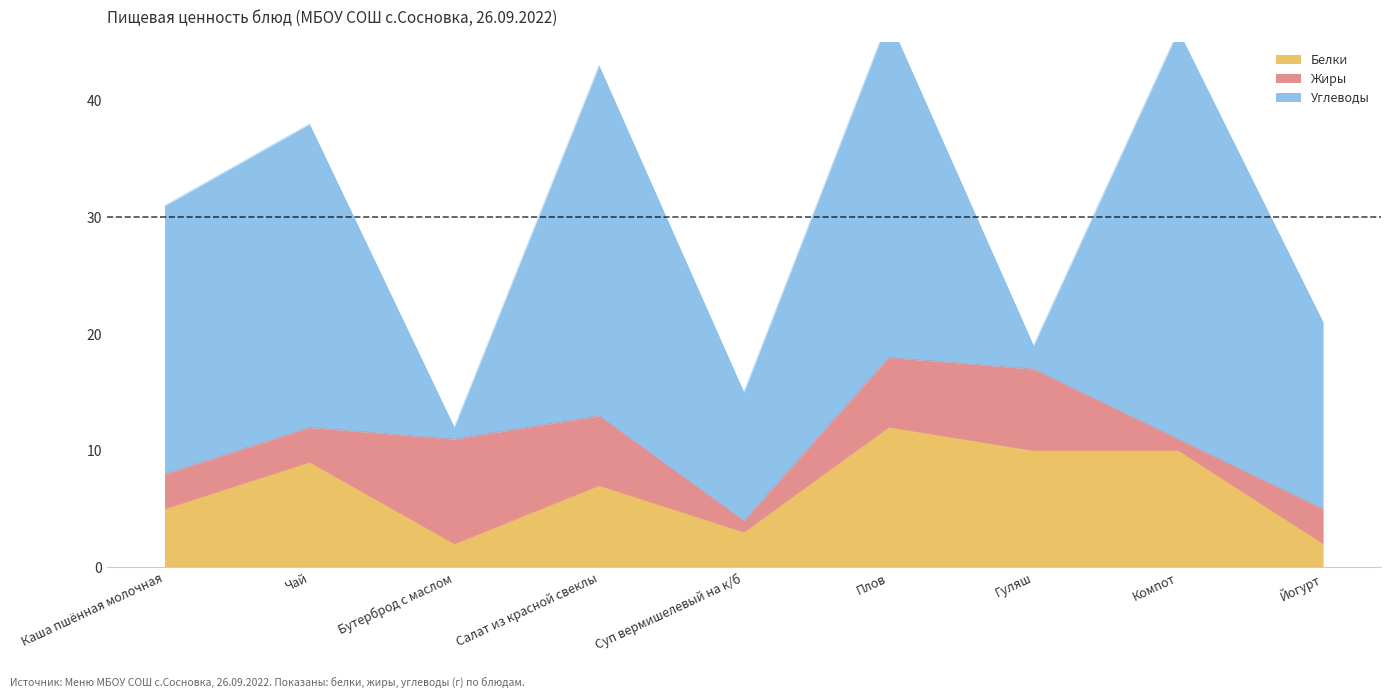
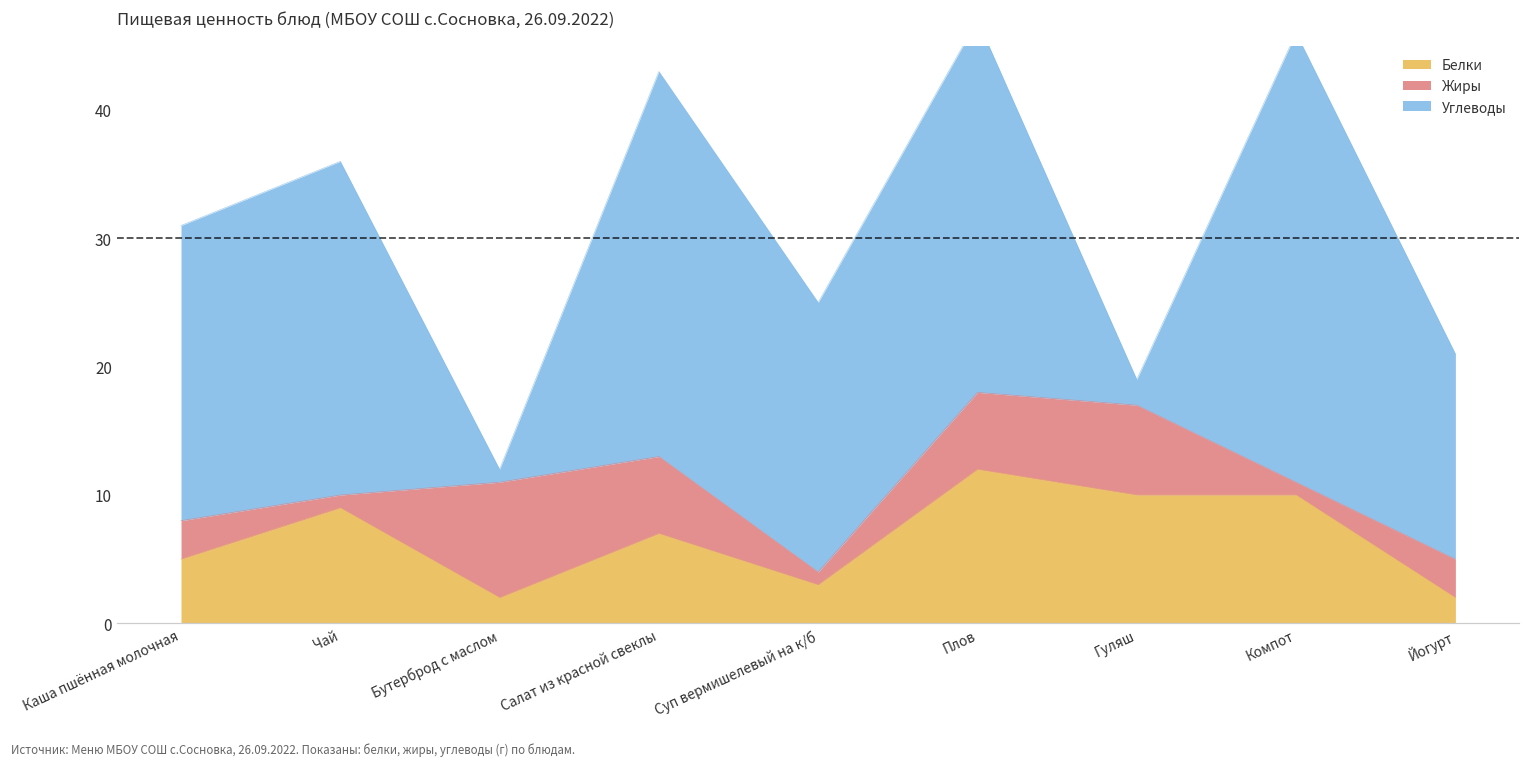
Жиры, Чай: 3 -> 1
Углеводы, Суп вермишелевый на к/б: 11 -> 21
